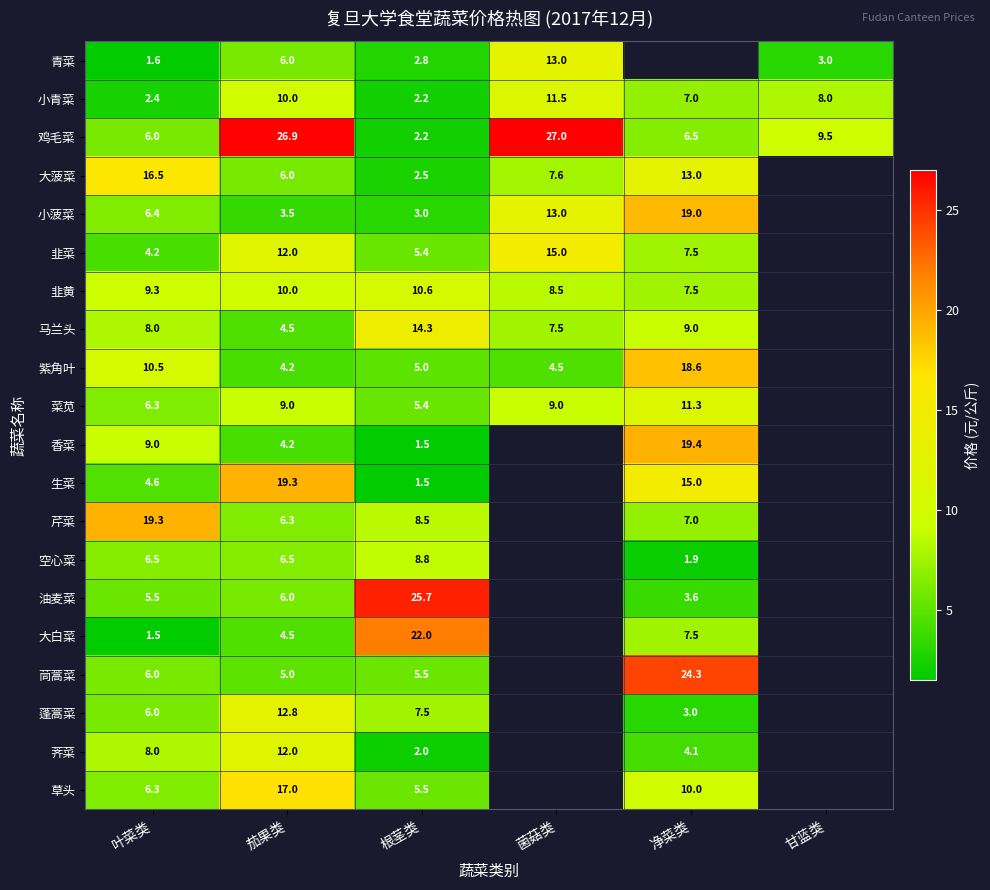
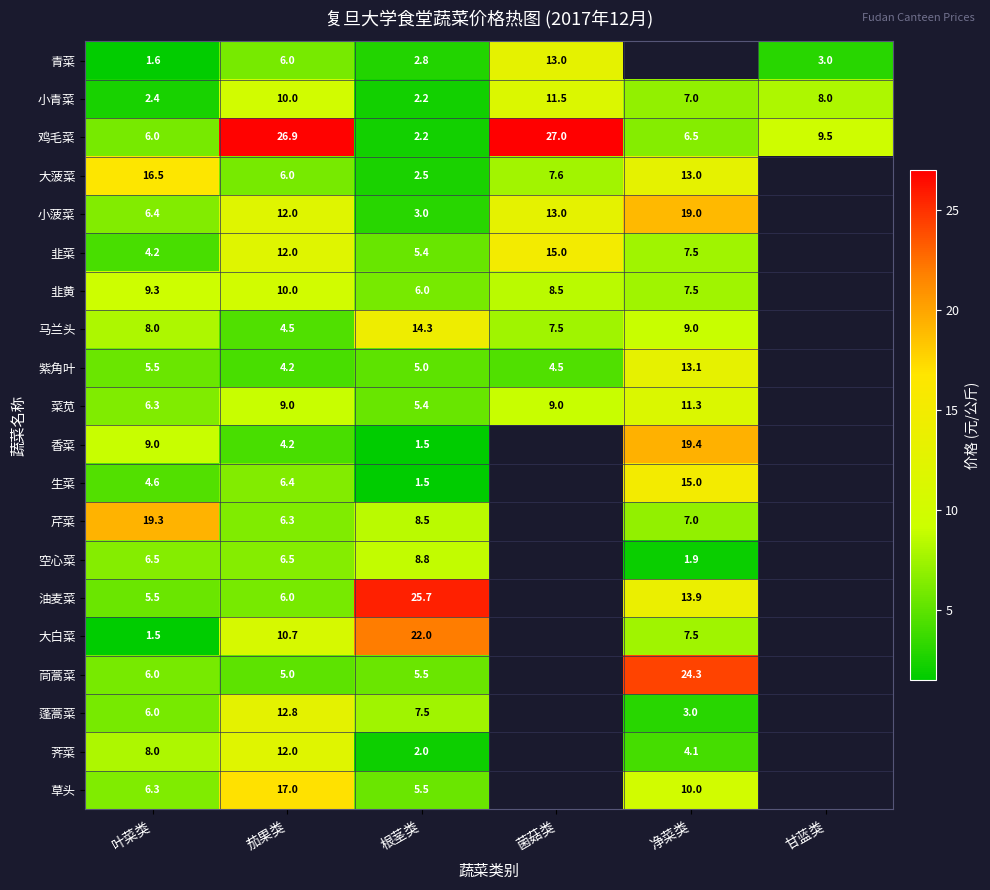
小菠菜, 茄果类: 3.5 -> 12.0
韭黄, 根茎类: 10.6 -> 6.0
紫角叶, 叶菜类: 10.5 -> 5.5
紫角叶, 净菜类: 18.6 -> 13.1
生菜, 茄果类: 19.3 -> 6.4
油麦菜, 净菜类: 3.6 -> 13.9
大白菜, 茄果类: 4.5 -> 10.7
